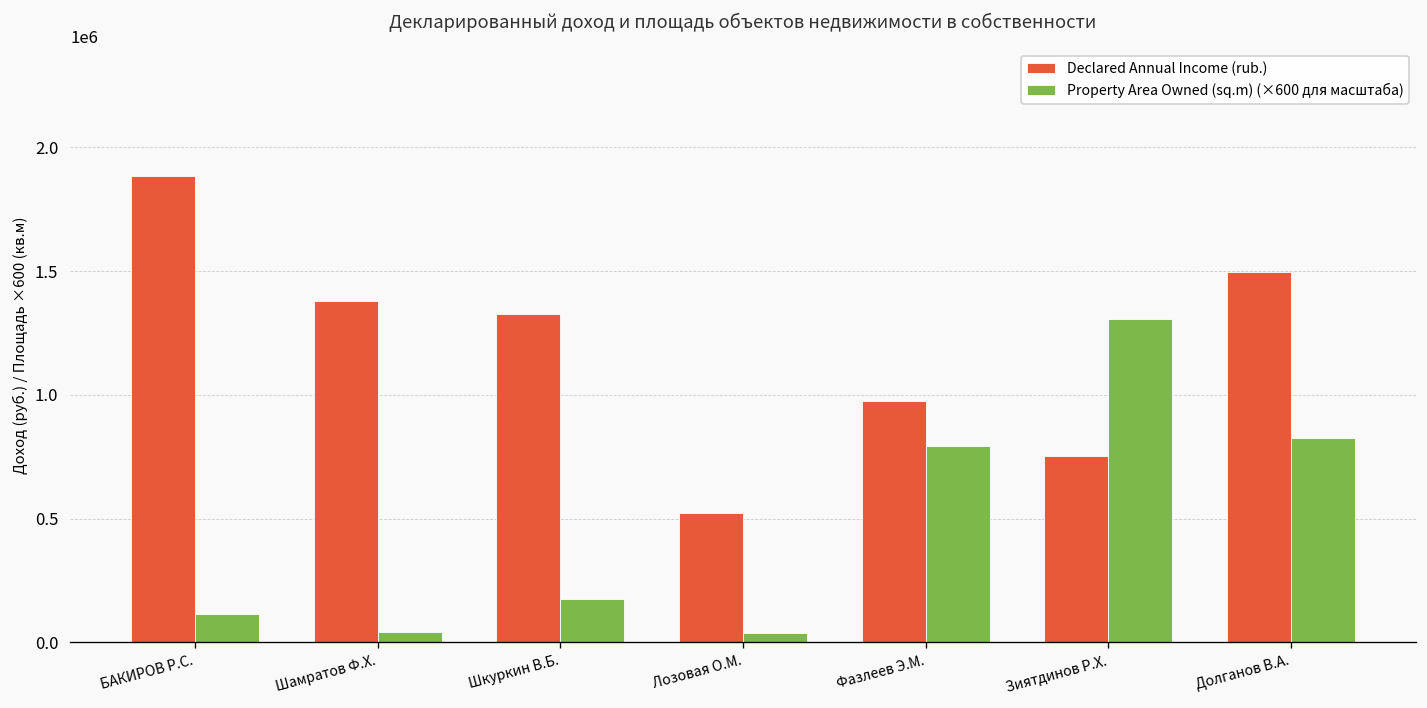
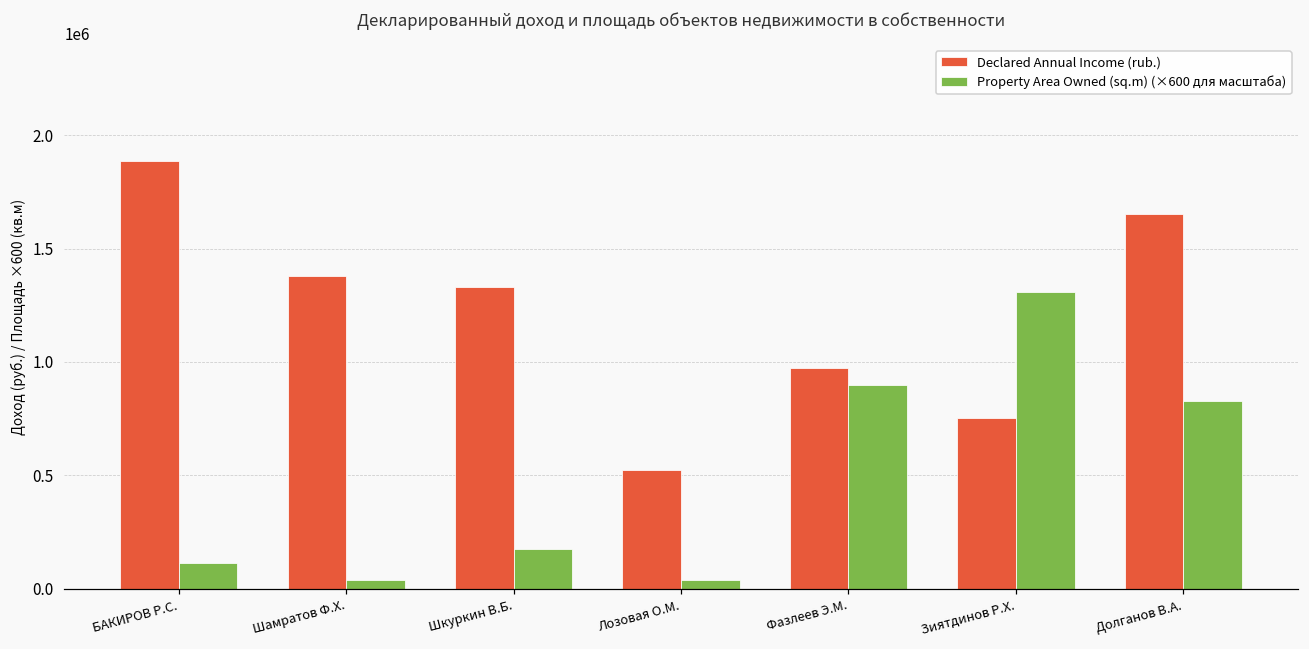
Property Area Owned (sq.m) (×600 для масштаба), Фазлеев Э.М.: 790000 -> 900000
Declared Annual Income (rub.), Долганов В.А.: 1500000 -> 1650000
